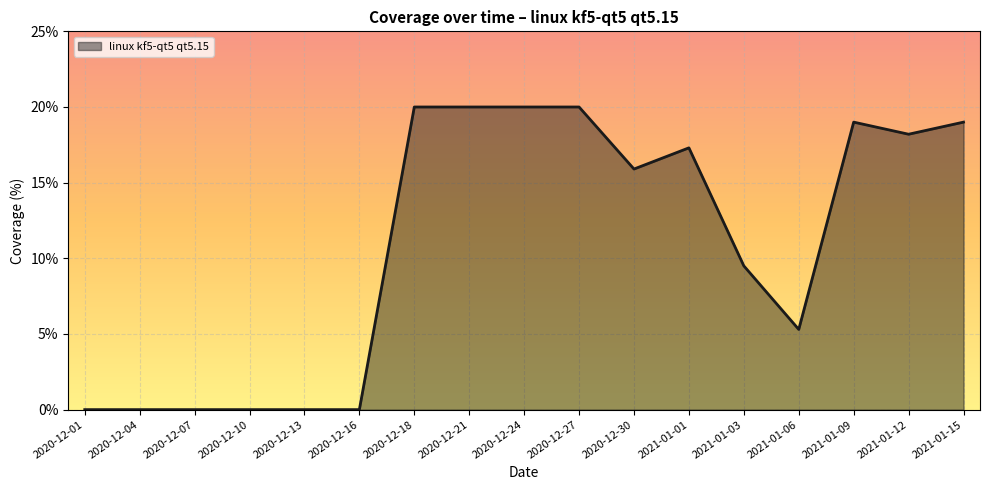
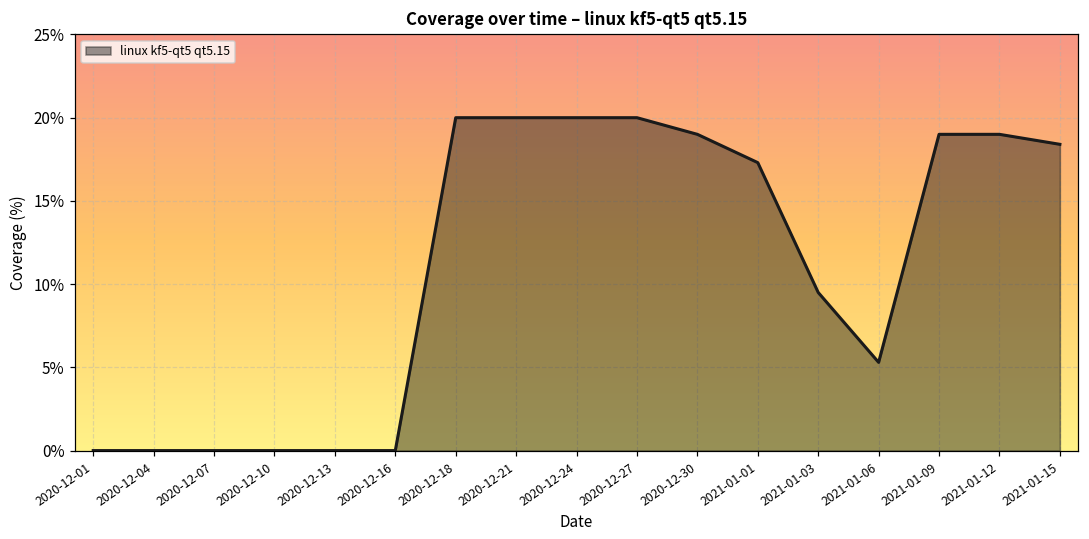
2020-12-30: 15.9% -> 19.0%
2021-01-12: 18.2% -> 19.0%
2021-01-15: 19.0% -> 18.4%
